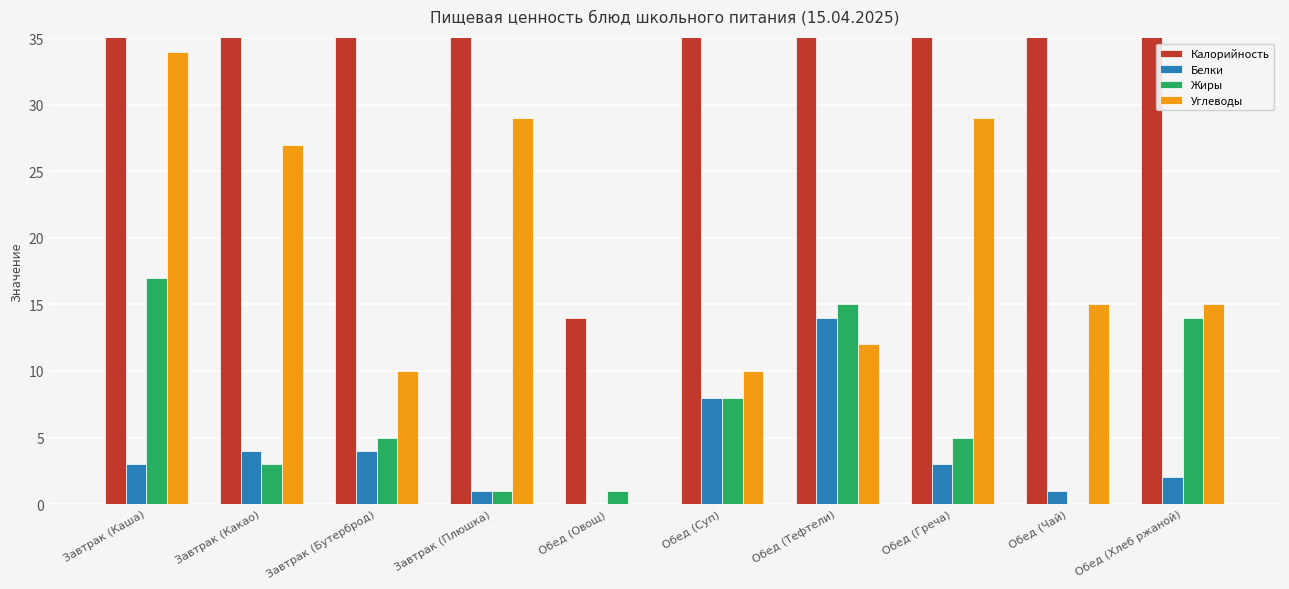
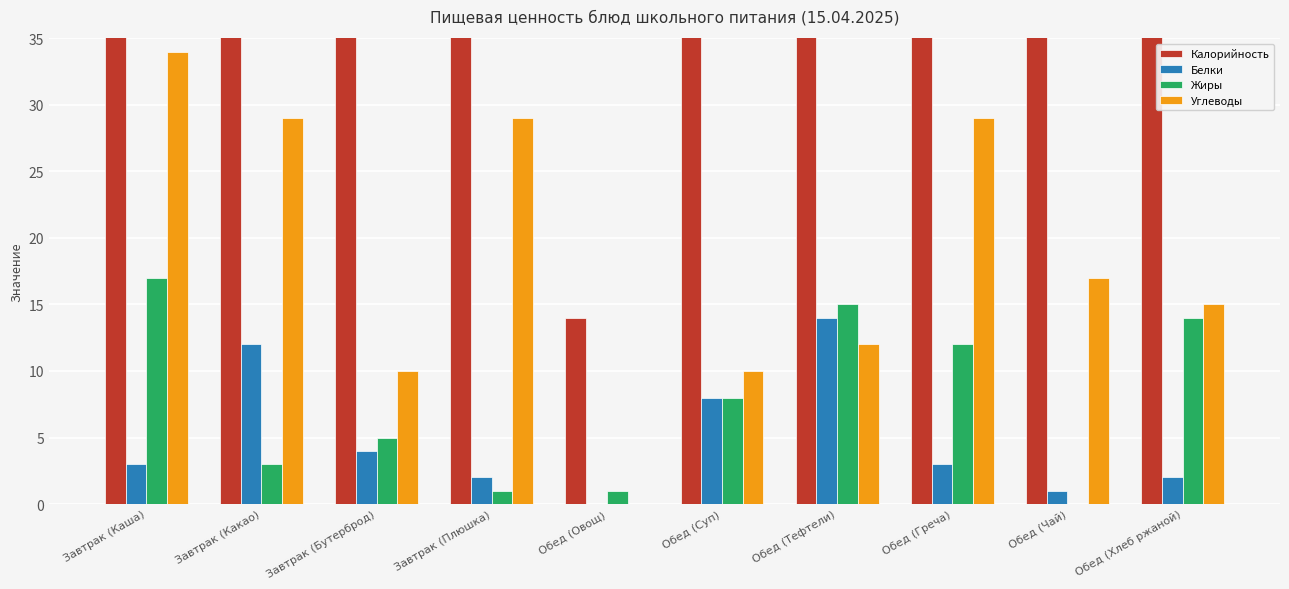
Белки, Завтрак (Какао): 4 -> 12
Углеводы, Завтрак (Какао): 27 -> 29
Белки, Завтрак (Плюшка): 1 -> 2
Жиры, Обед (Греча): 5 -> 12
Углеводы, Обед (Чай): 15 -> 17
